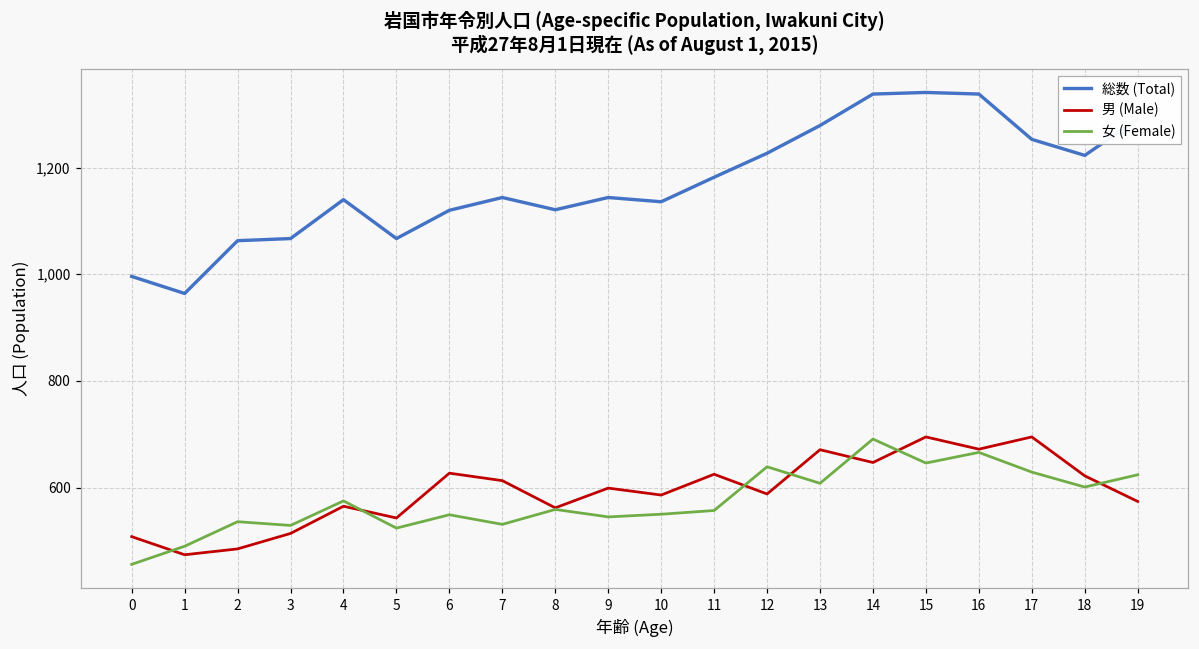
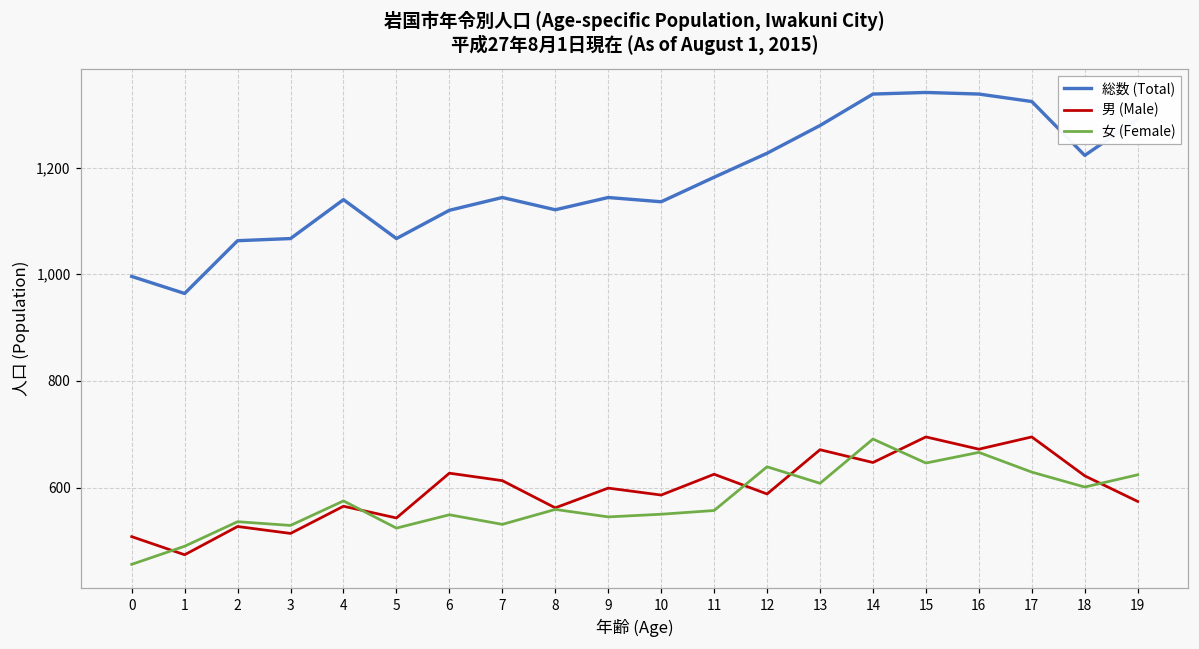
男 (Male), 2: 490 -> 530
総数 (Total), 17: 1,250 -> 1,320
